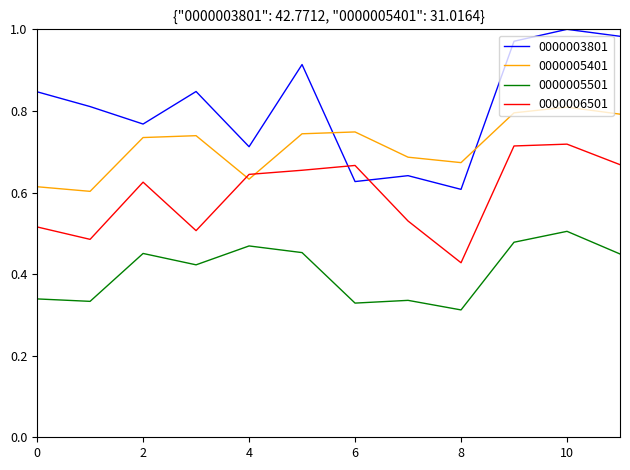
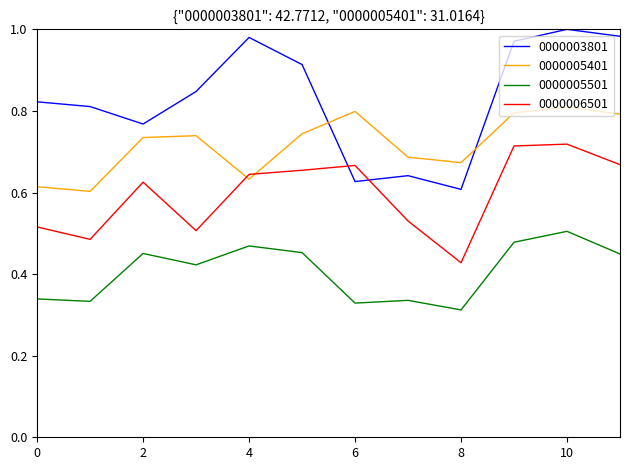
0000003801, 0: 0.85 -> 0.82
0000003801, 4: 0.71 -> 0.98
0000005401, 6: 0.75 -> 0.80
